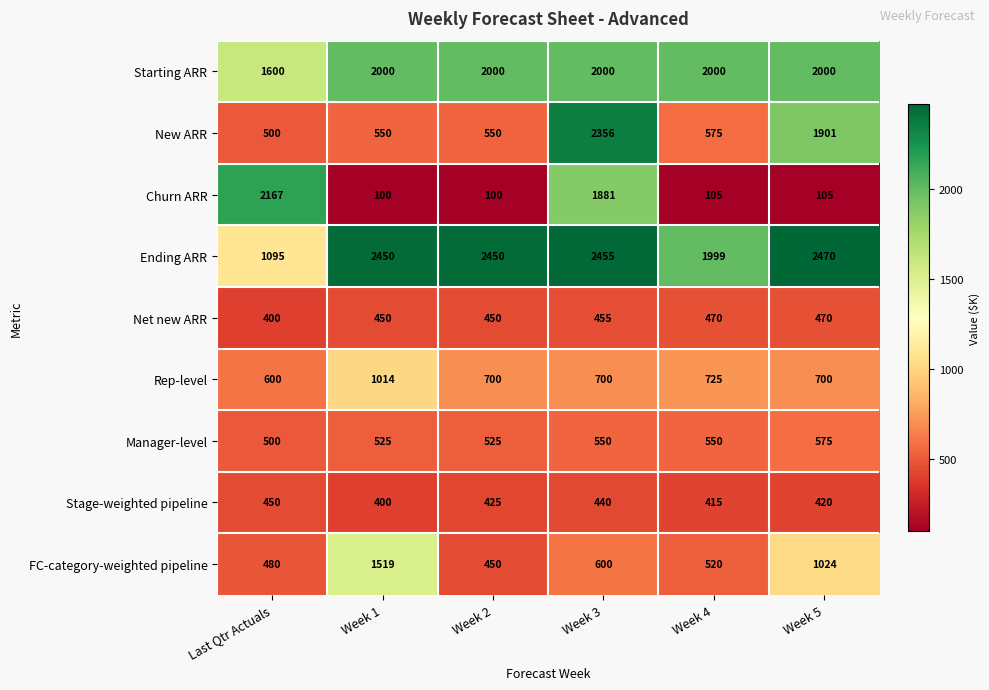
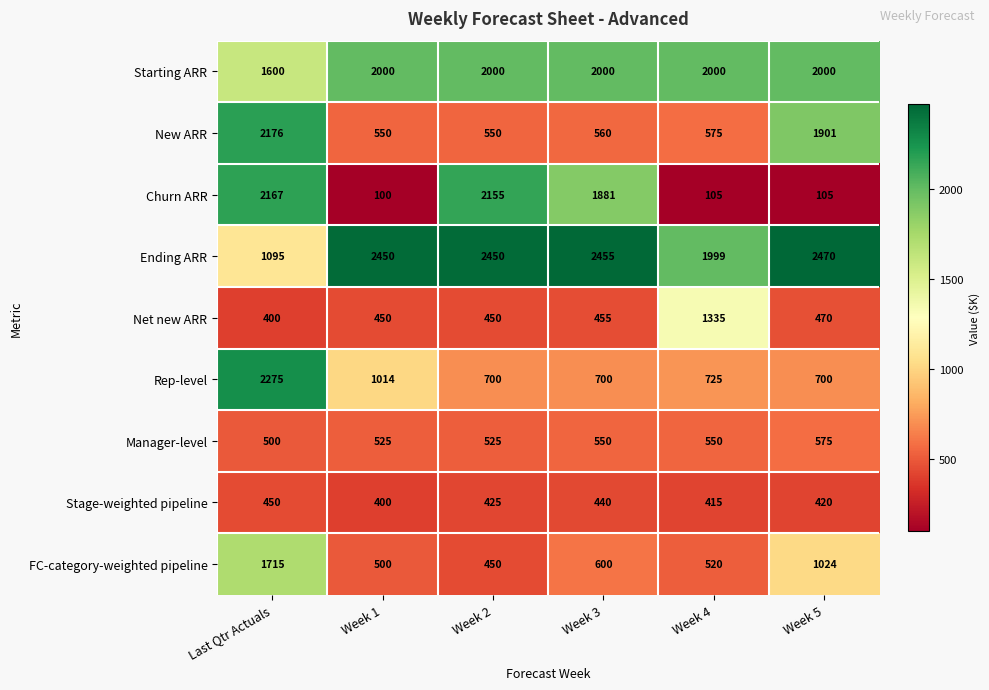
New ARR, Last Qtr Actuals: 500 -> 2176
New ARR, Week 3: 2356 -> 560
Churn ARR, Week 2: 100 -> 2155
Net new ARR, Week 4: 470 -> 1335
Rep-level, Last Qtr Actuals: 600 -> 2275
FC-category-weighted pipeline, Last Qtr Actuals: 480 -> 1715
FC-category-weighted pipeline, Week 1: 1519 -> 500
